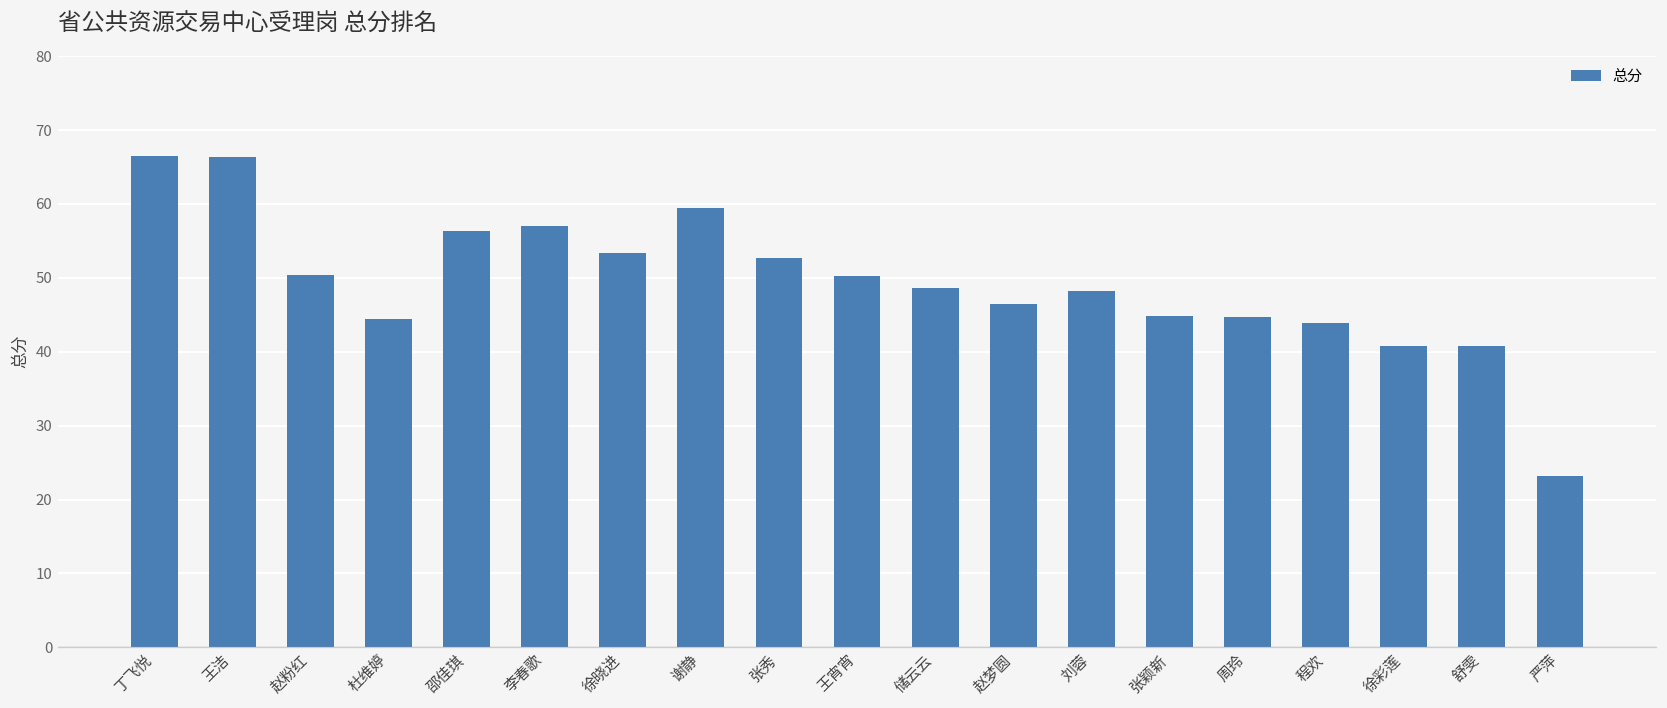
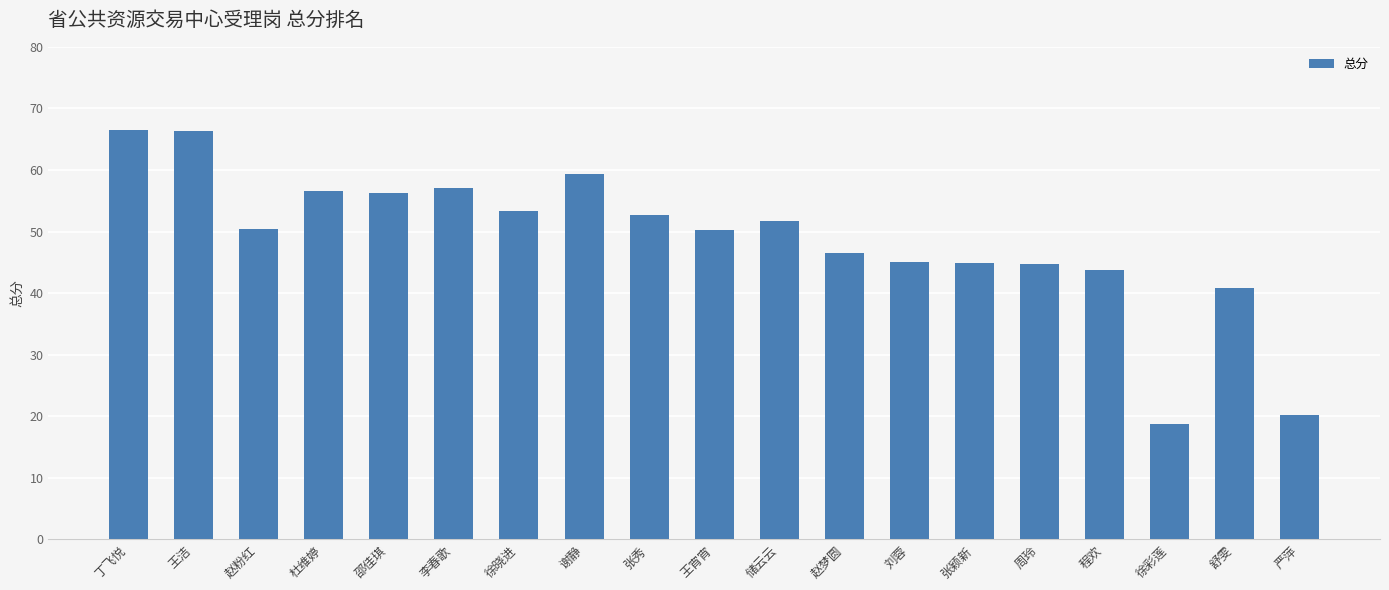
杜维婷: 44 -> 57
储云云: 49 -> 52
刘蓉: 48 -> 45
徐彩莲: 41 -> 19
严萍: 23 -> 20
